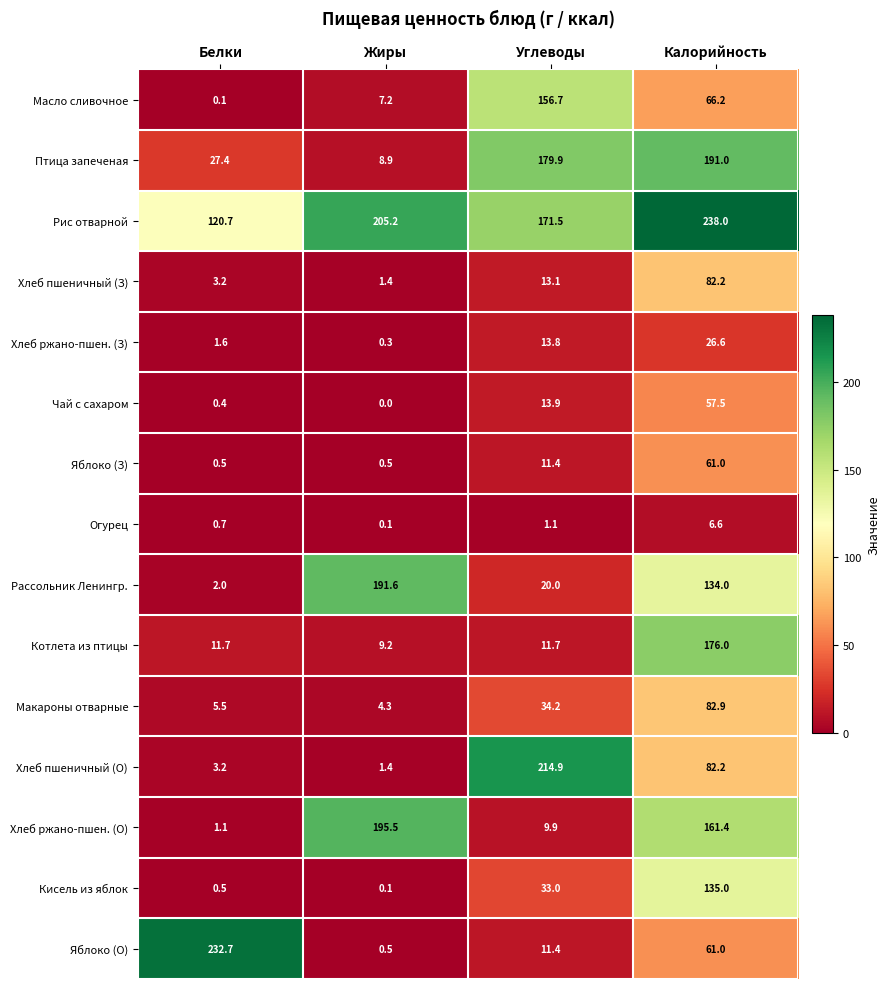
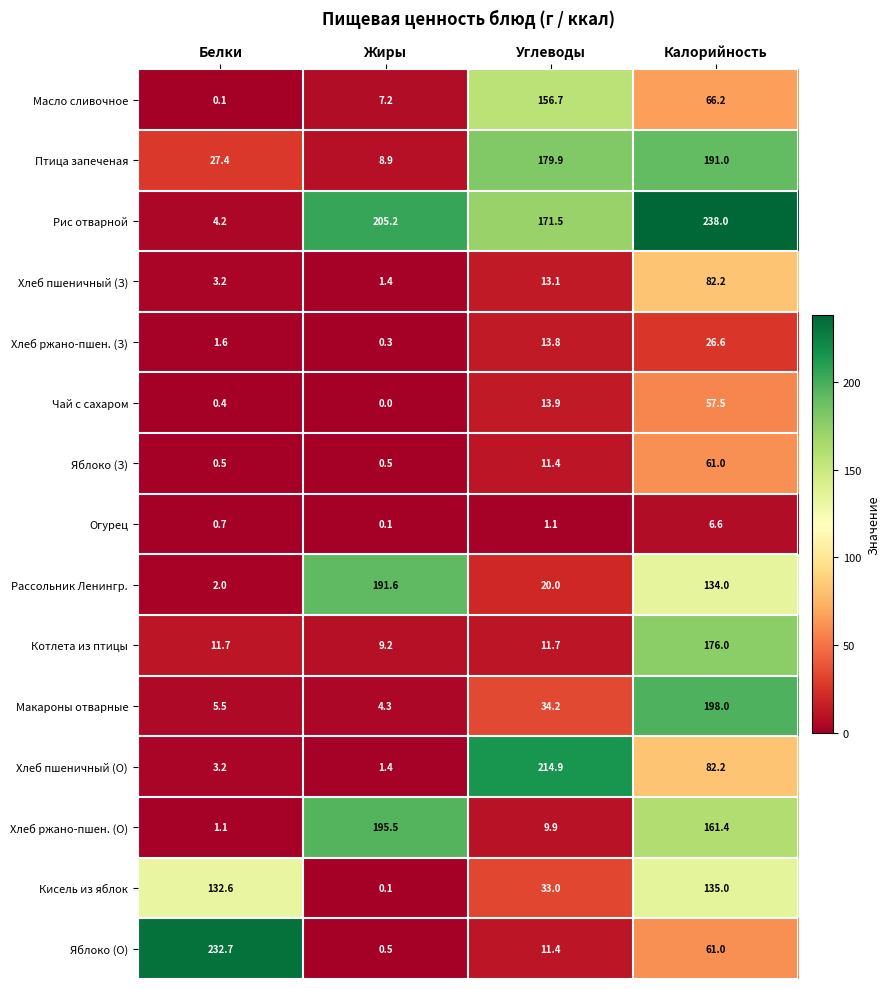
Рис отварной, Белки: 120.7 -> 4.2
Макароны отварные, Калорийность: 82.9 -> 198.0
Кисель из яблок, Белки: 0.5 -> 132.6
